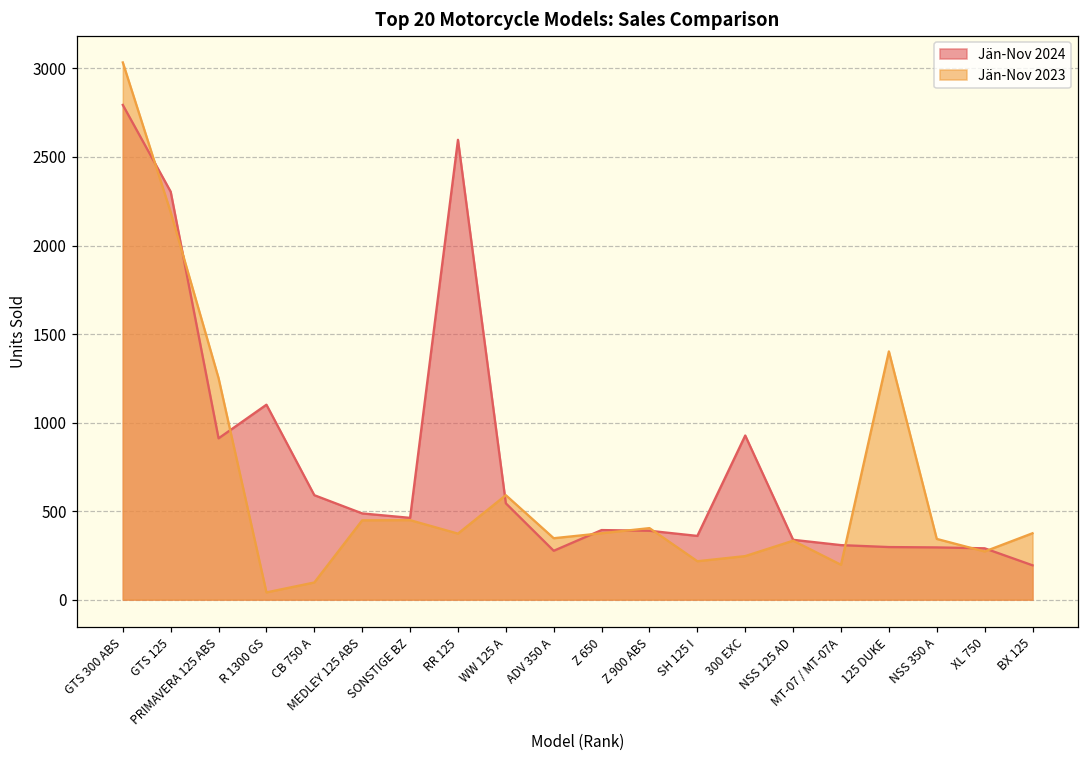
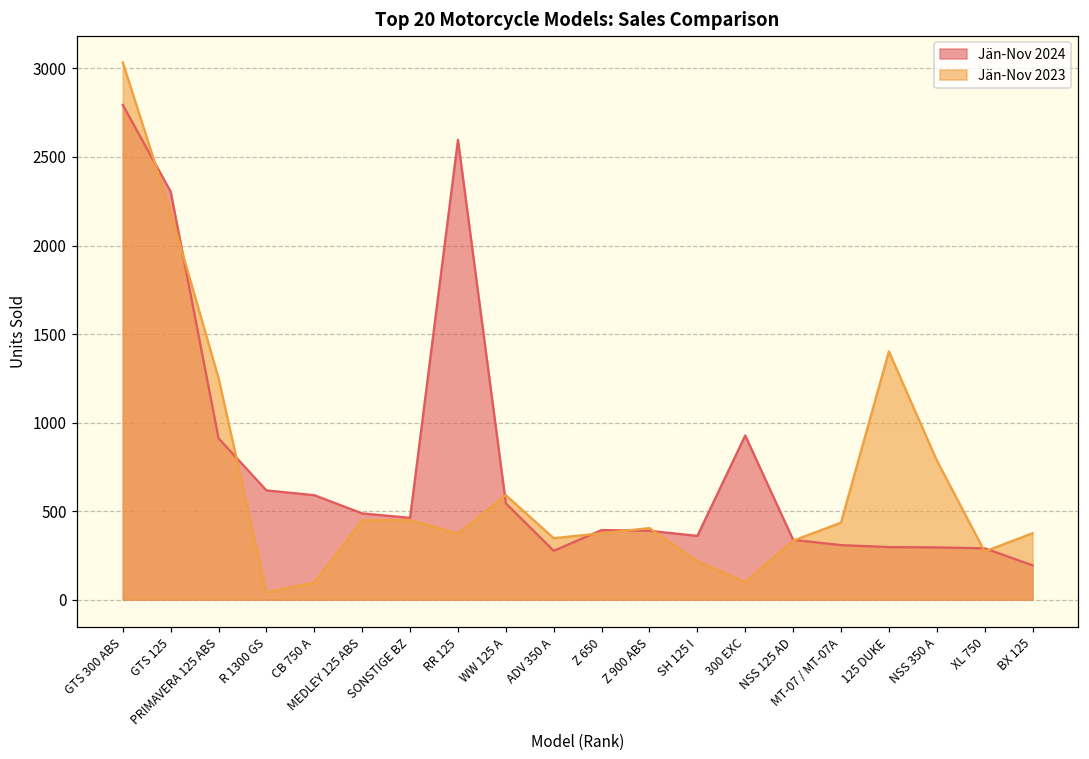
Jän-Nov 2024, R 1300 GS: 1100 -> 620
Jän-Nov 2023, 300 EXC: 250 -> 100
Jän-Nov 2023, MT-07 / MT-07A: 200 -> 440
Jän-Nov 2023, NSS 350 A: 340 -> 790
